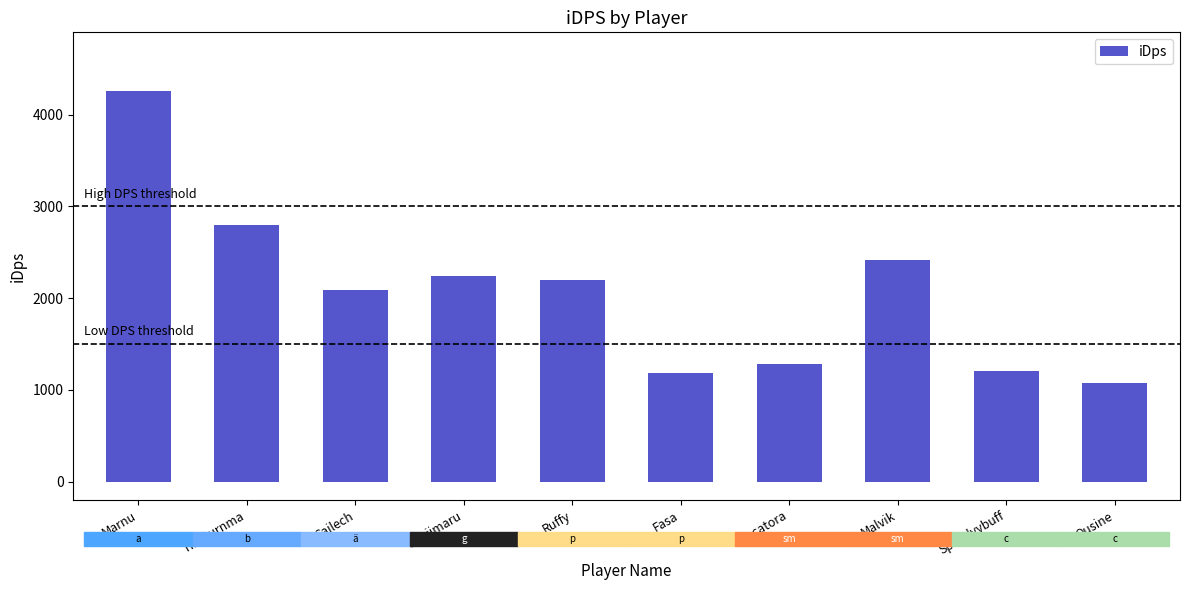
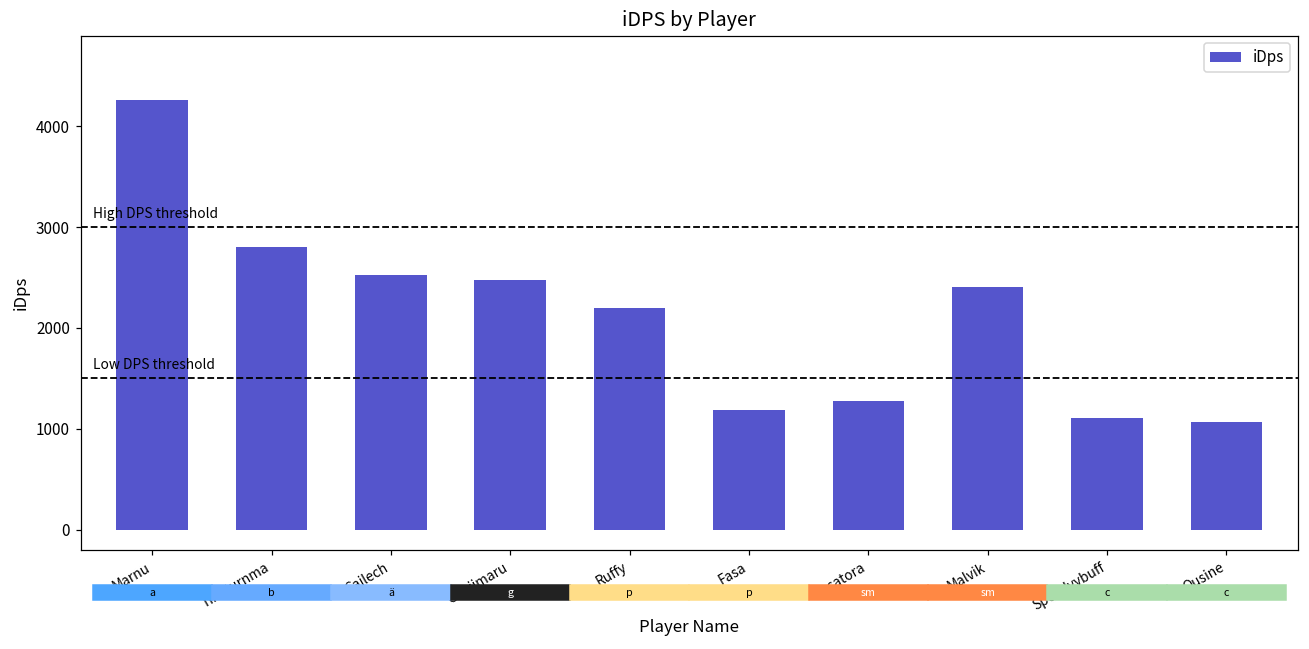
Cailech: 2100 -> 2500
Gabiimaru: 2200 -> 2500
Speedyybuff: 1200 -> 1100
